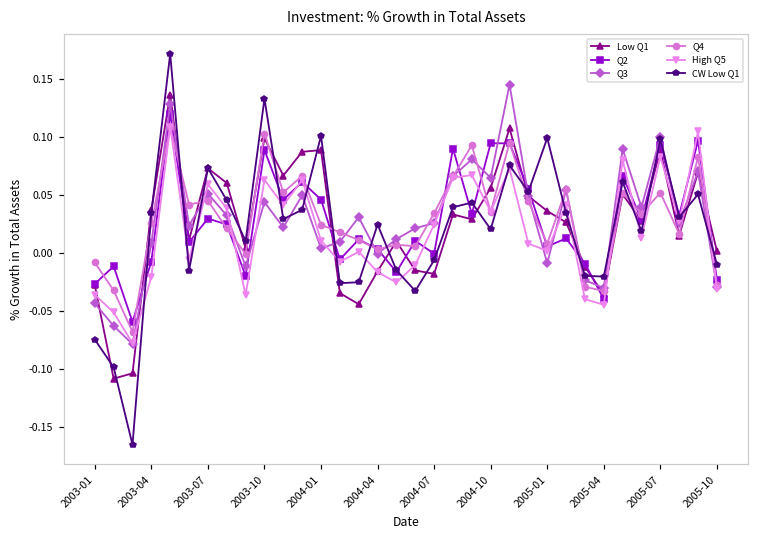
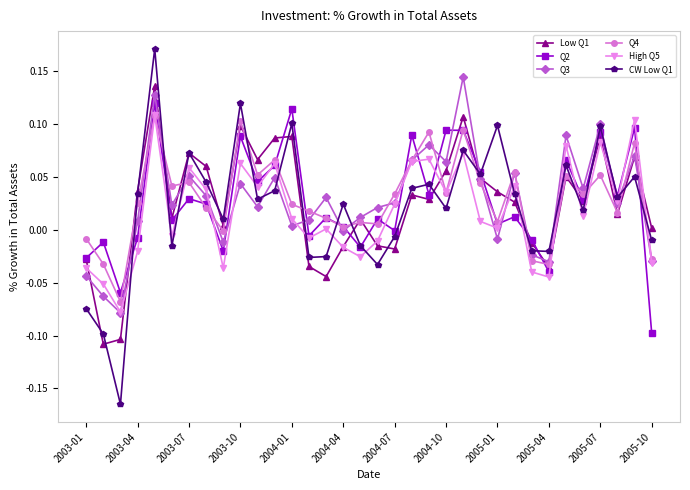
CW Low Q1, 2003-10: 0.133 -> 0.120
Q2, 2004-01: 0.046 -> 0.115
Q2, 2005-10: -0.023 -> -0.098
